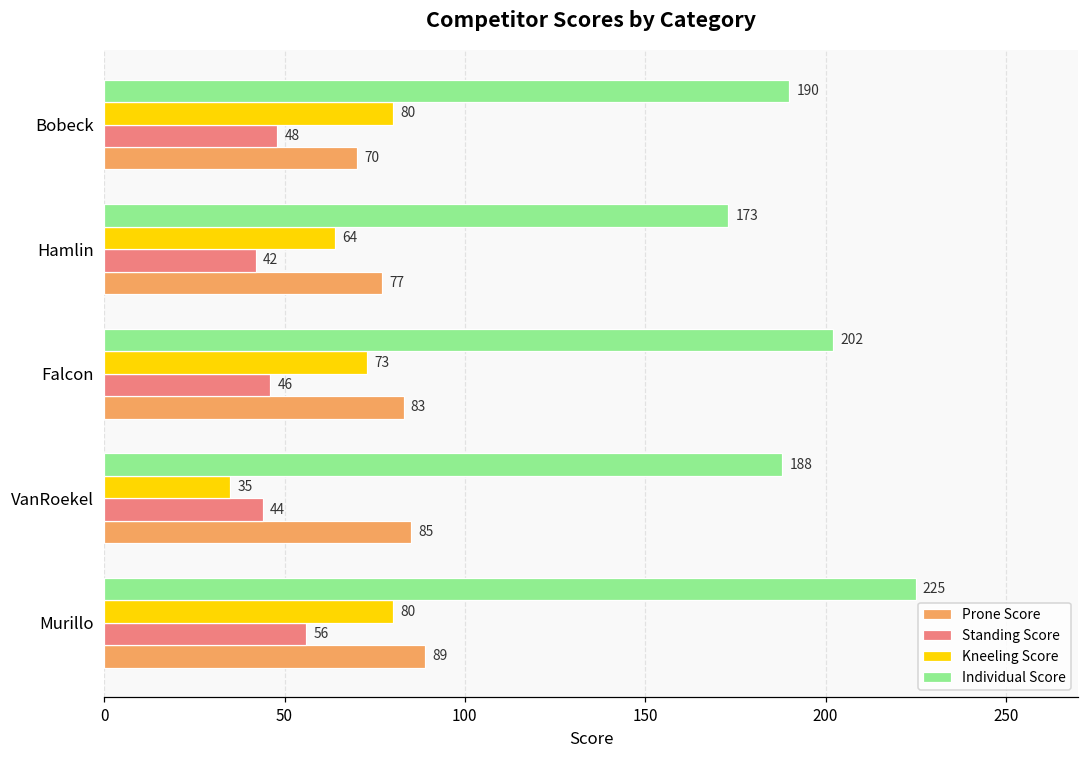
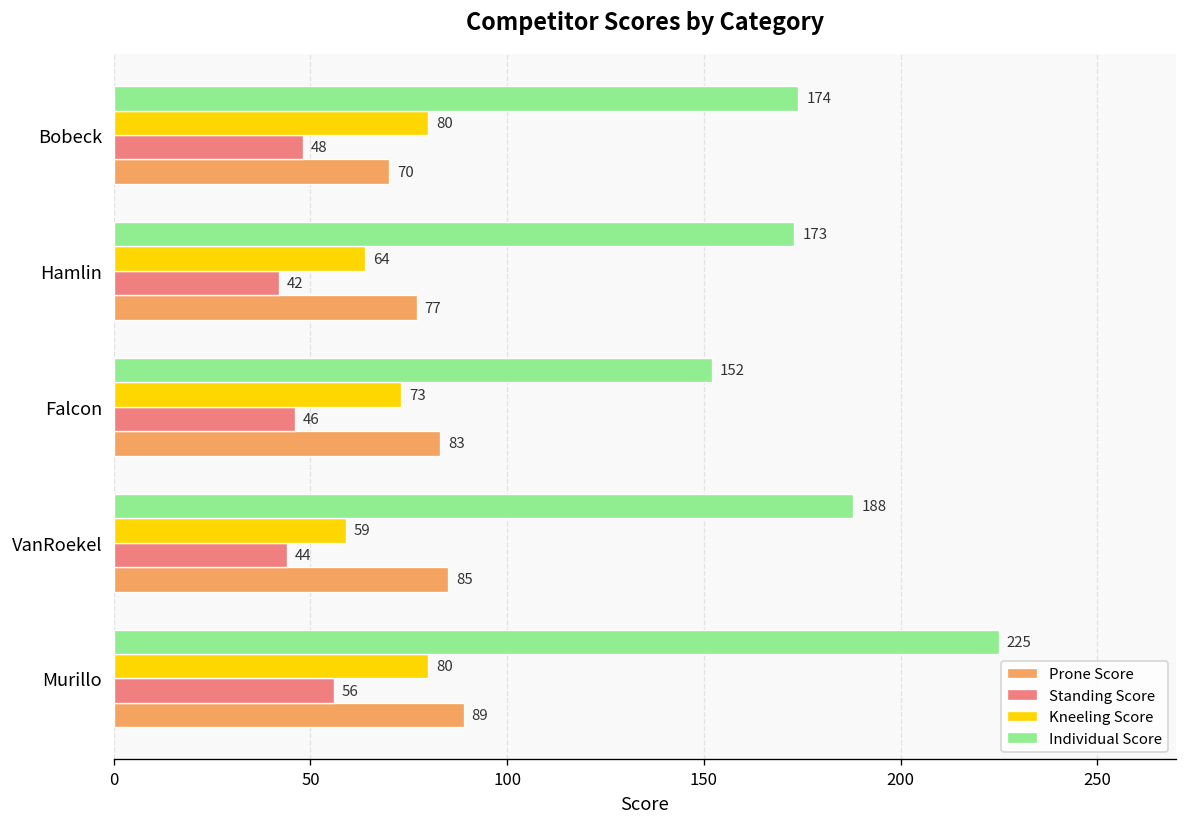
Individual Score, Bobeck: 190 -> 174
Individual Score, Falcon: 202 -> 152
Kneeling Score, VanRoekel: 35 -> 59
